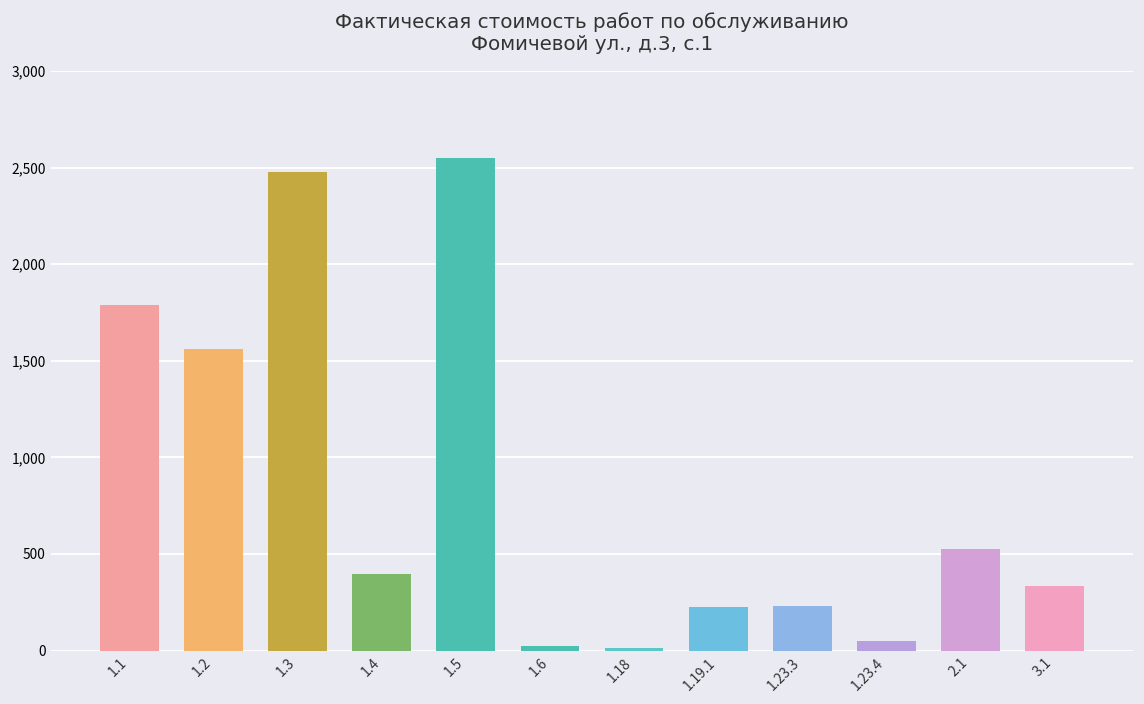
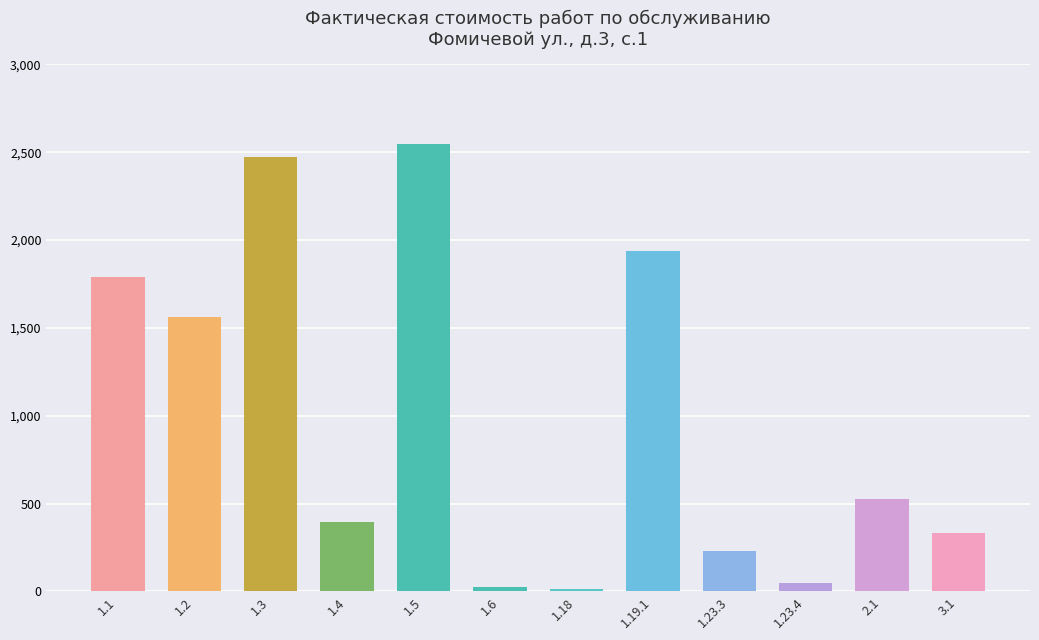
1.19.1: 220 -> 1,940
